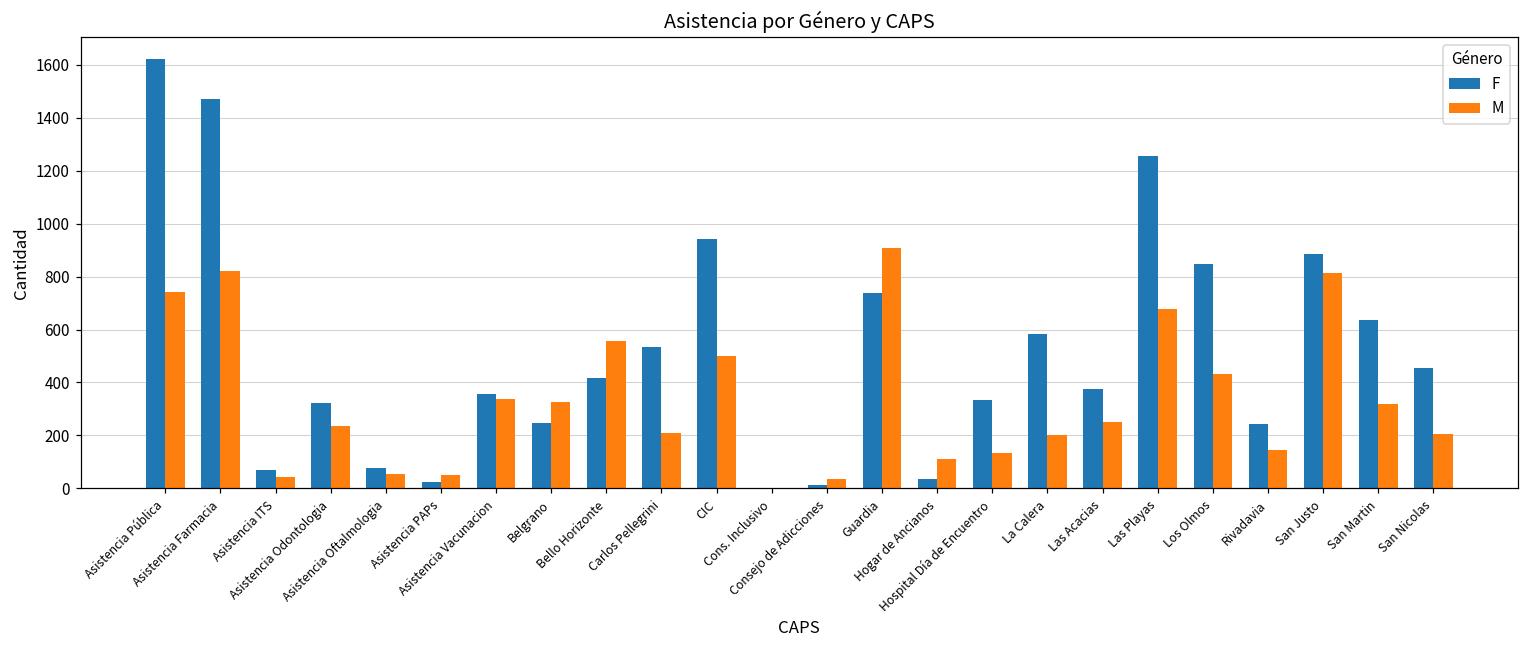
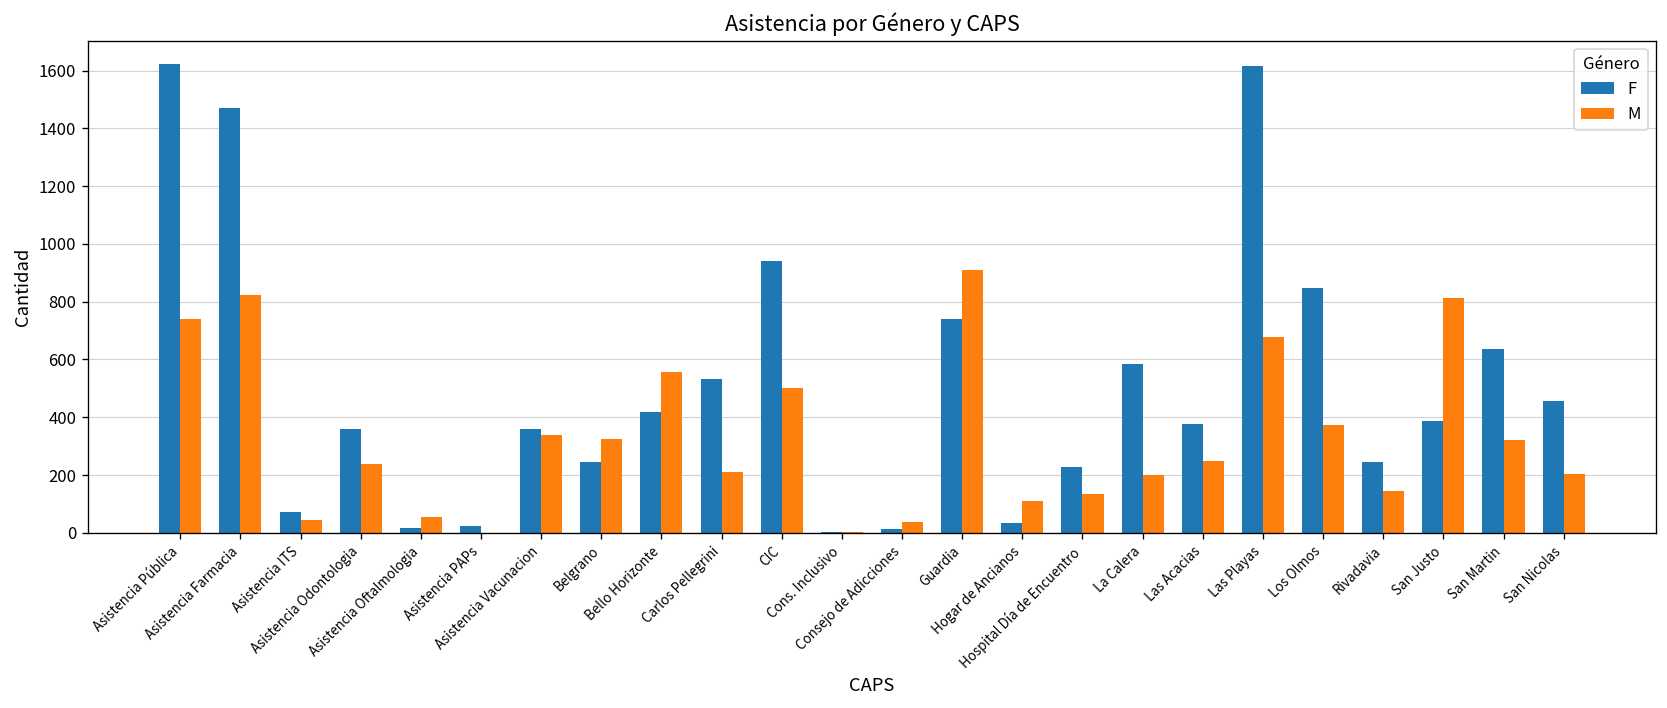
F, Asistencia Odontologia: 320 -> 360
F, Asistencia Oftalmologia: 80 -> 20
M, Asistencia PAPs: 50 -> 0
F, Hospital Día de Encuentro: 330 -> 230
F, Las Playas: 1260 -> 1620
M, Los Olmos: 430 -> 370
F, San Justo: 880 -> 390
